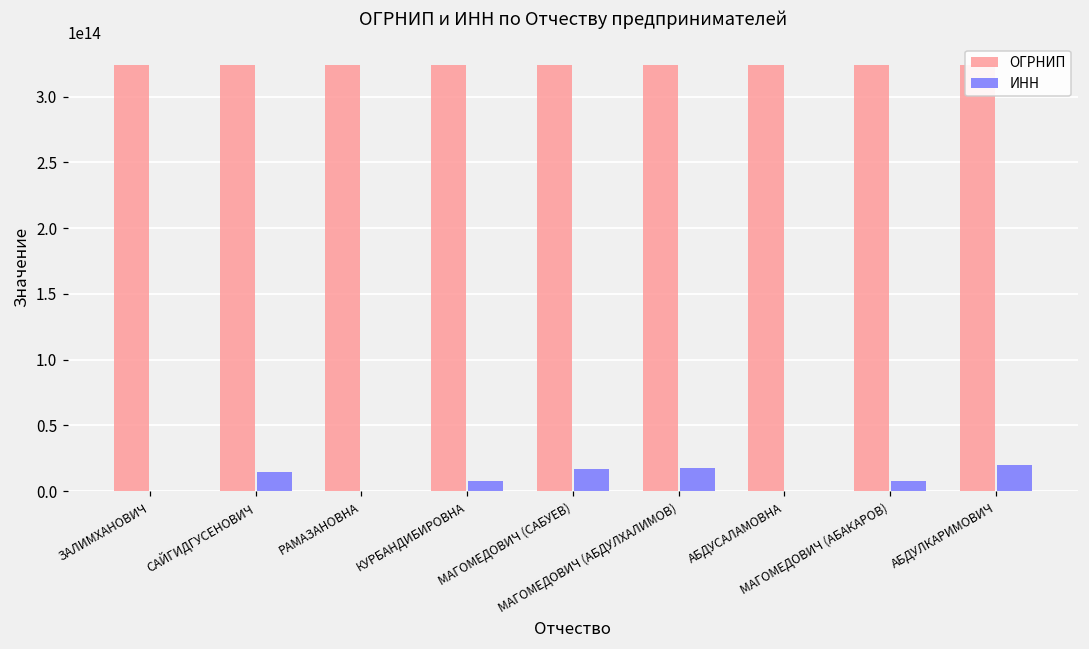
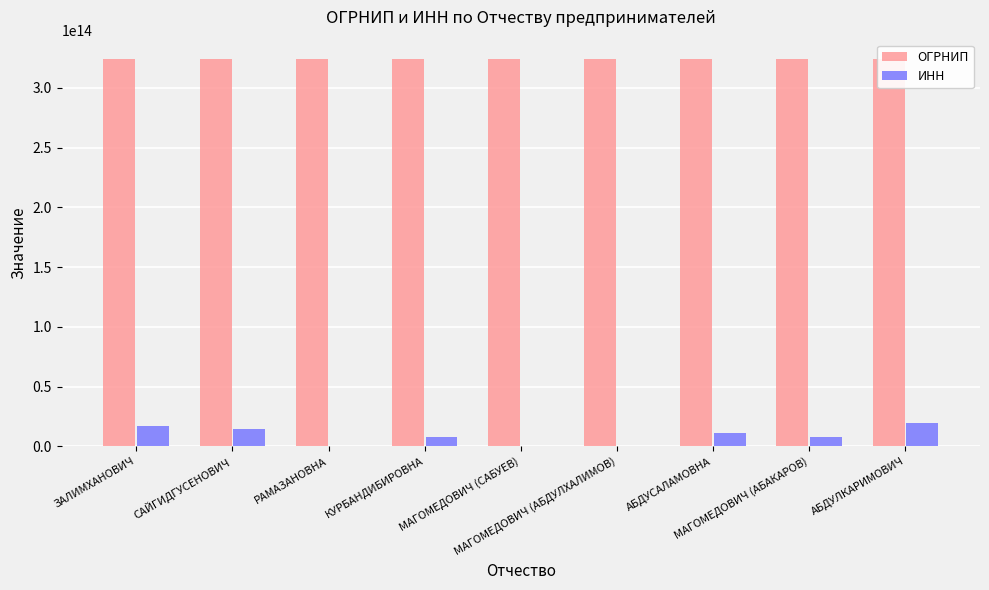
ИНН, ЗАЛИМХАНОВИЧ: 0 -> 17000000000000
ИНН, МАГОМЕДОВИЧ (САБУЕВ): 17000000000000 -> 0
ИНН, МАГОМЕДОВИЧ (АБДУЛХАЛИМОВ): 18000000000000 -> 0
ИНН, АБДУСАЛАМОВНА: 0 -> 11000000000000
